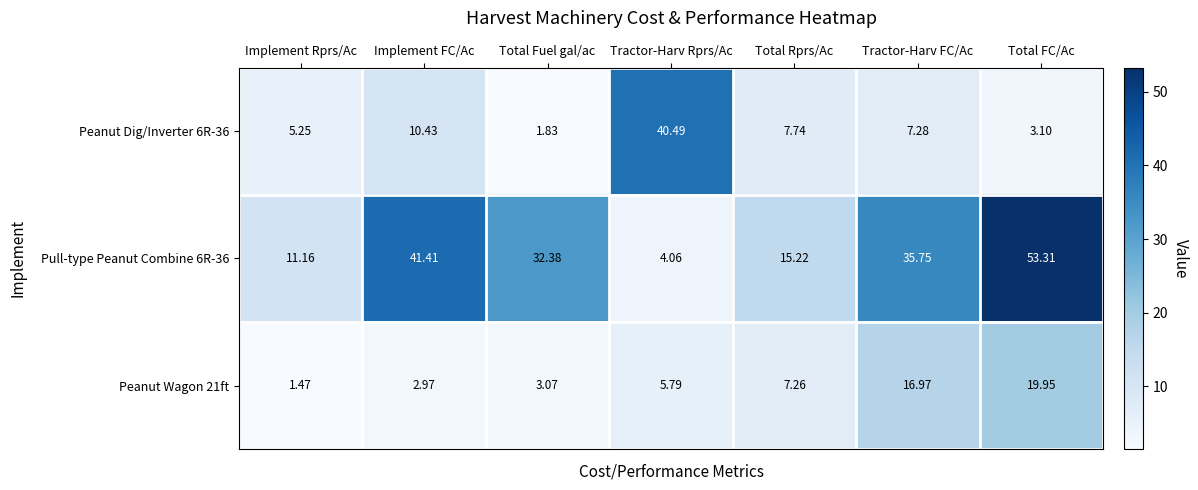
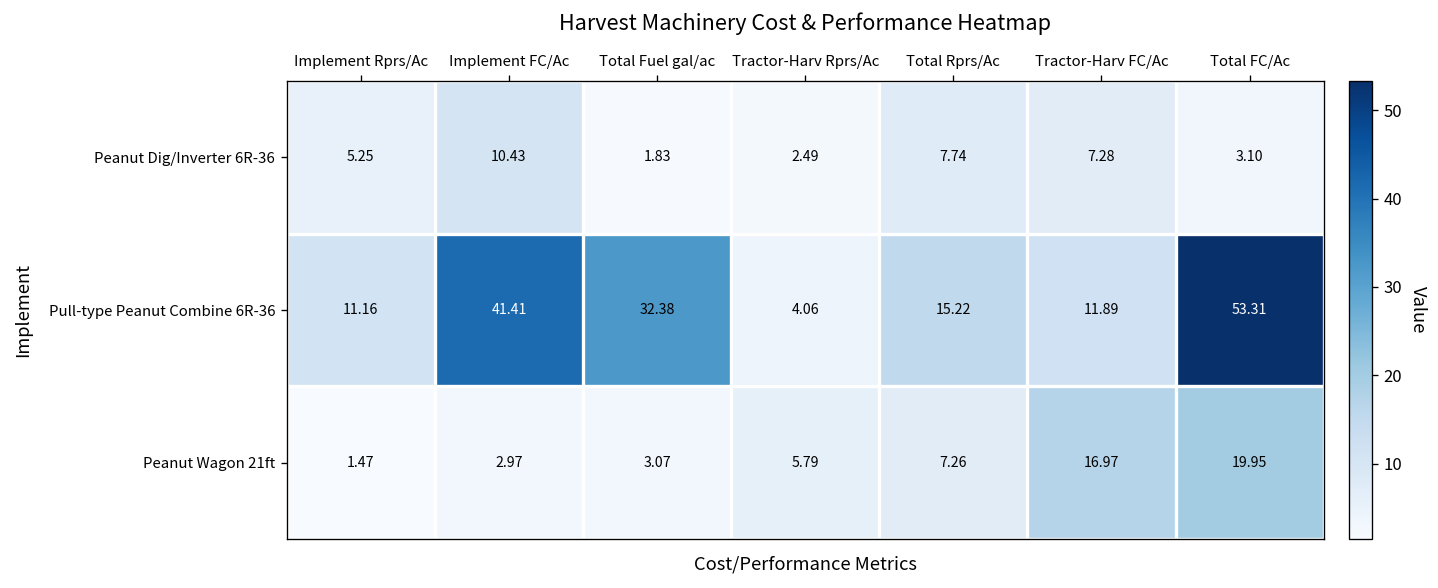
Peanut Dig/Inverter 6R-36, Tractor-Harv Rprs/Ac: 40.49 -> 2.49
Pull-type Peanut Combine 6R-36, Tractor-Harv FC/Ac: 35.75 -> 11.89
